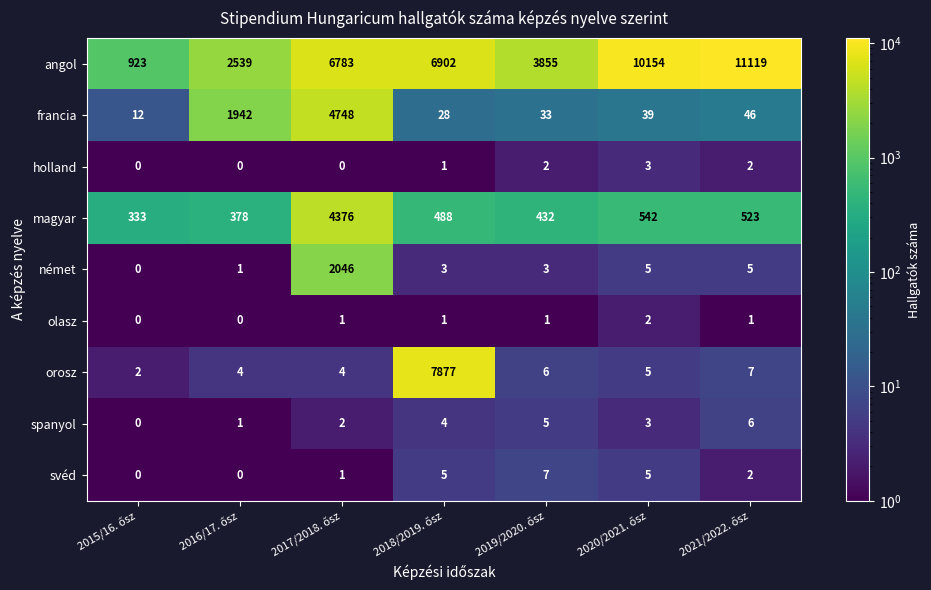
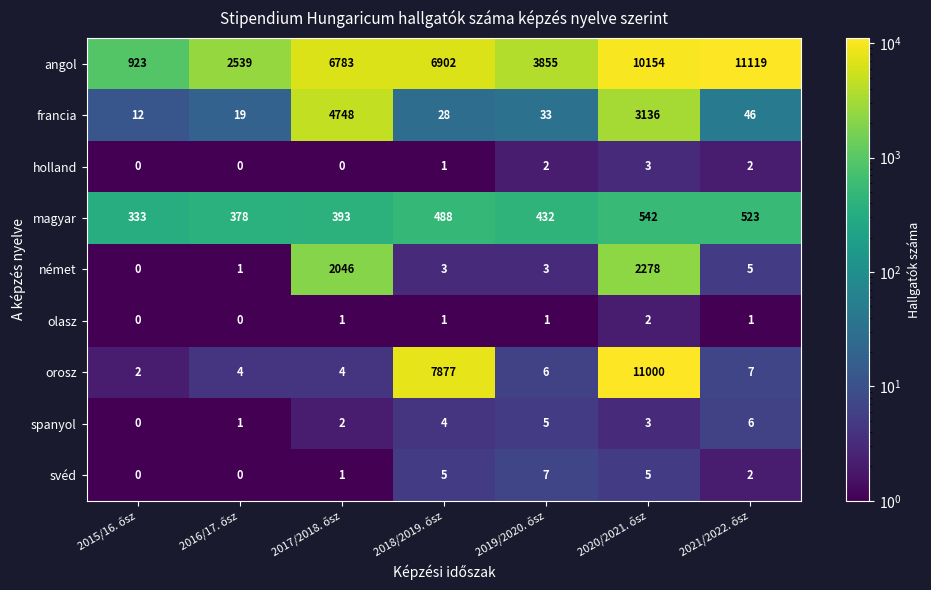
francia, 2016/17. ősz: 1942 -> 19
francia, 2020/2021. ősz: 39 -> 3136
magyar, 2017/2018. ősz: 4376 -> 393
német, 2020/2021. ősz: 5 -> 2278
orosz, 2020/2021. ősz: 5 -> 11000
